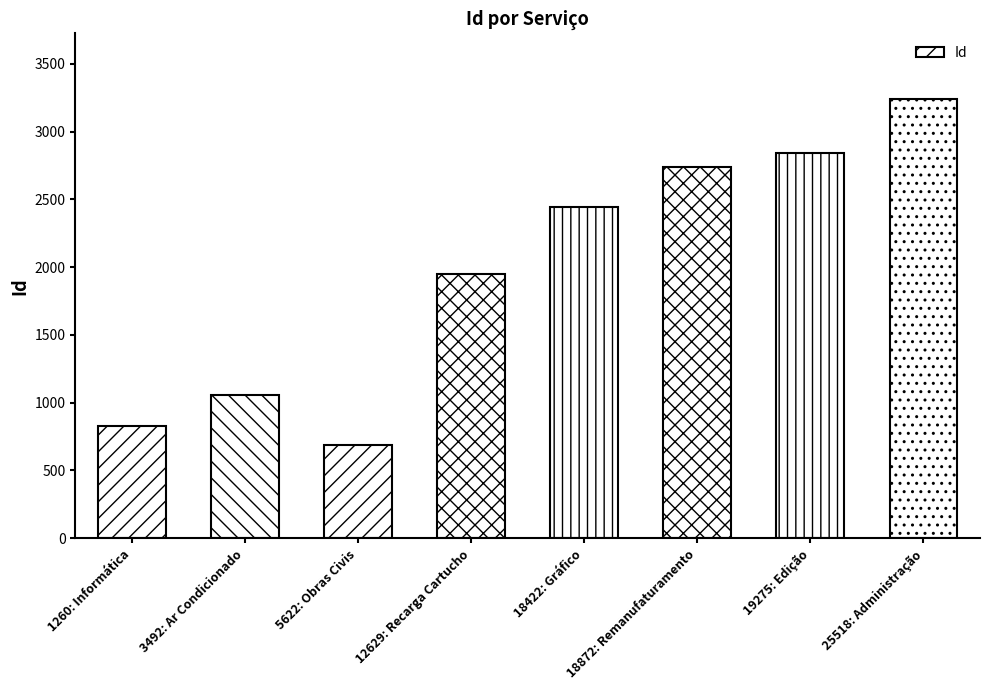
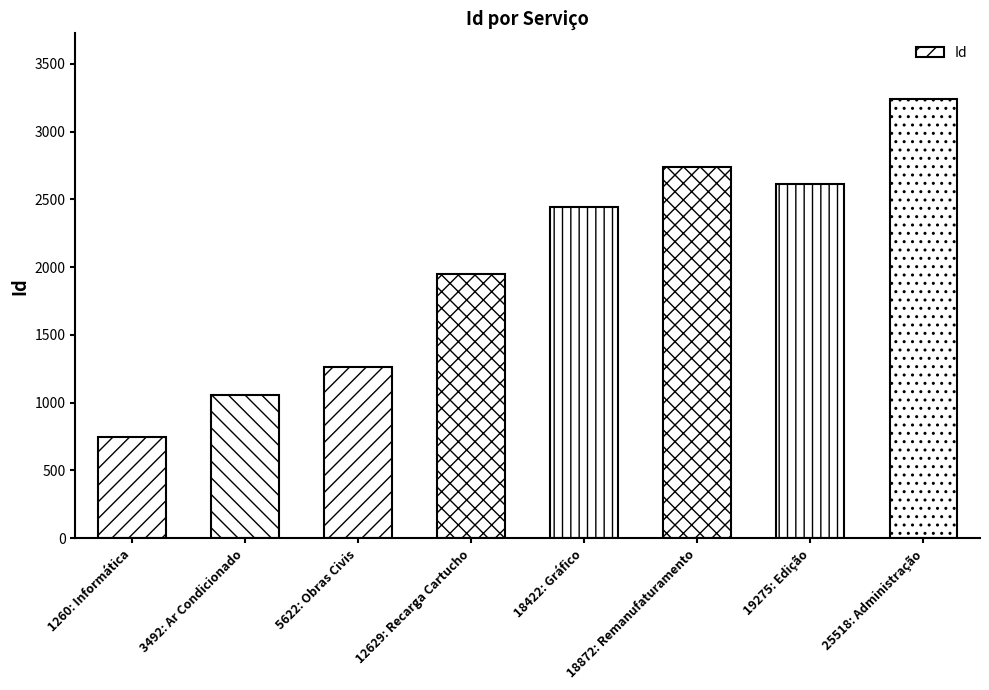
1260: Informática: 830 -> 750
5622: Obras Civis: 690 -> 1260
19275: Edição: 2840 -> 2620
